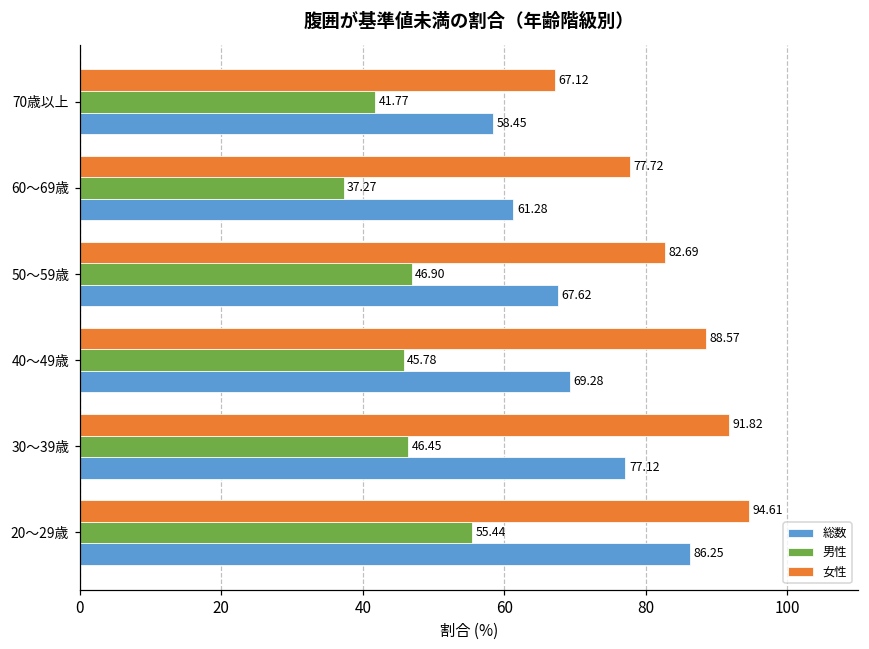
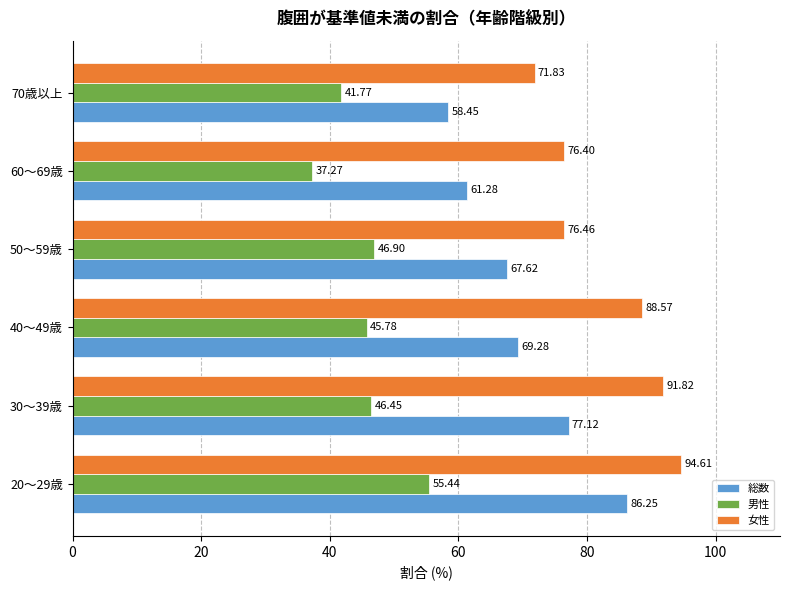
女性, 70歳以上: 67.12 -> 71.83
女性, 60～69歳: 77.72 -> 76.40
女性, 50～59歳: 82.69 -> 76.46
